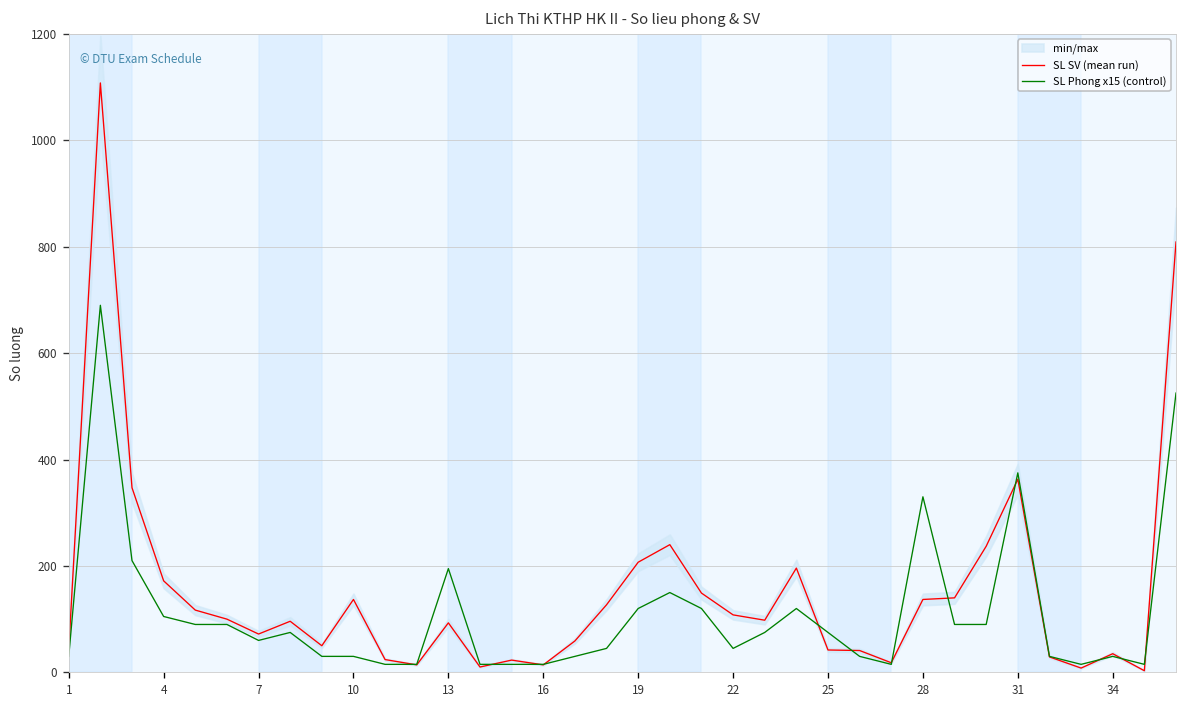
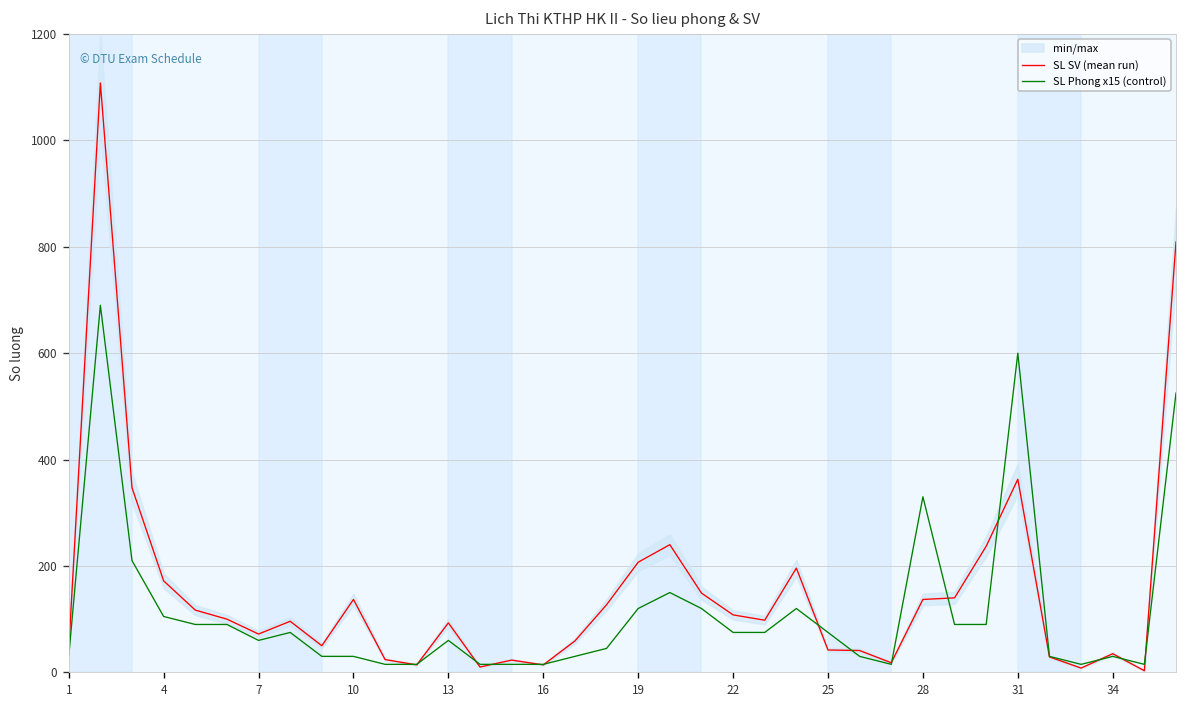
SL Phong x15 (control), 13: 200 -> 60
SL Phong x15 (control), 22: 50 -> 80
SL Phong x15 (control), 31: 380 -> 600
